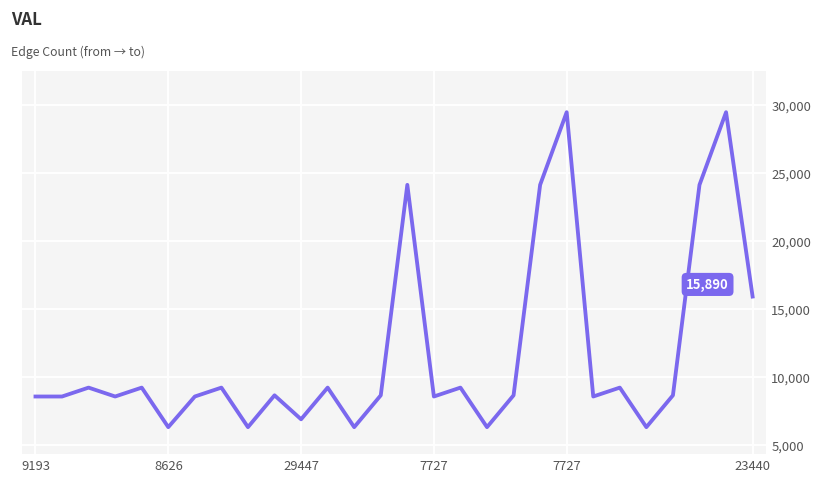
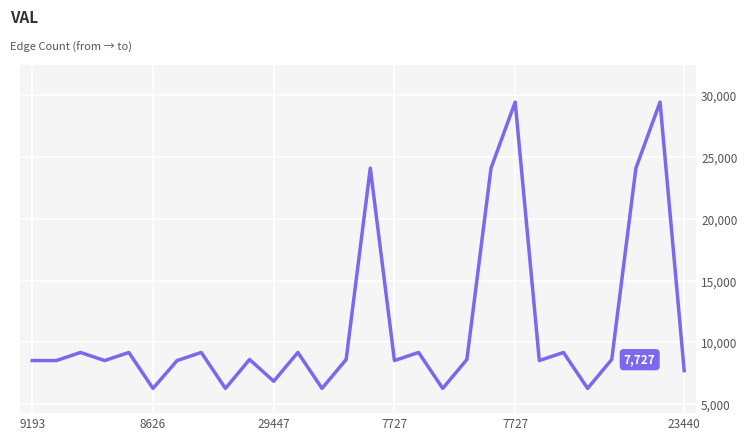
23440: 15,890 -> 7,727
